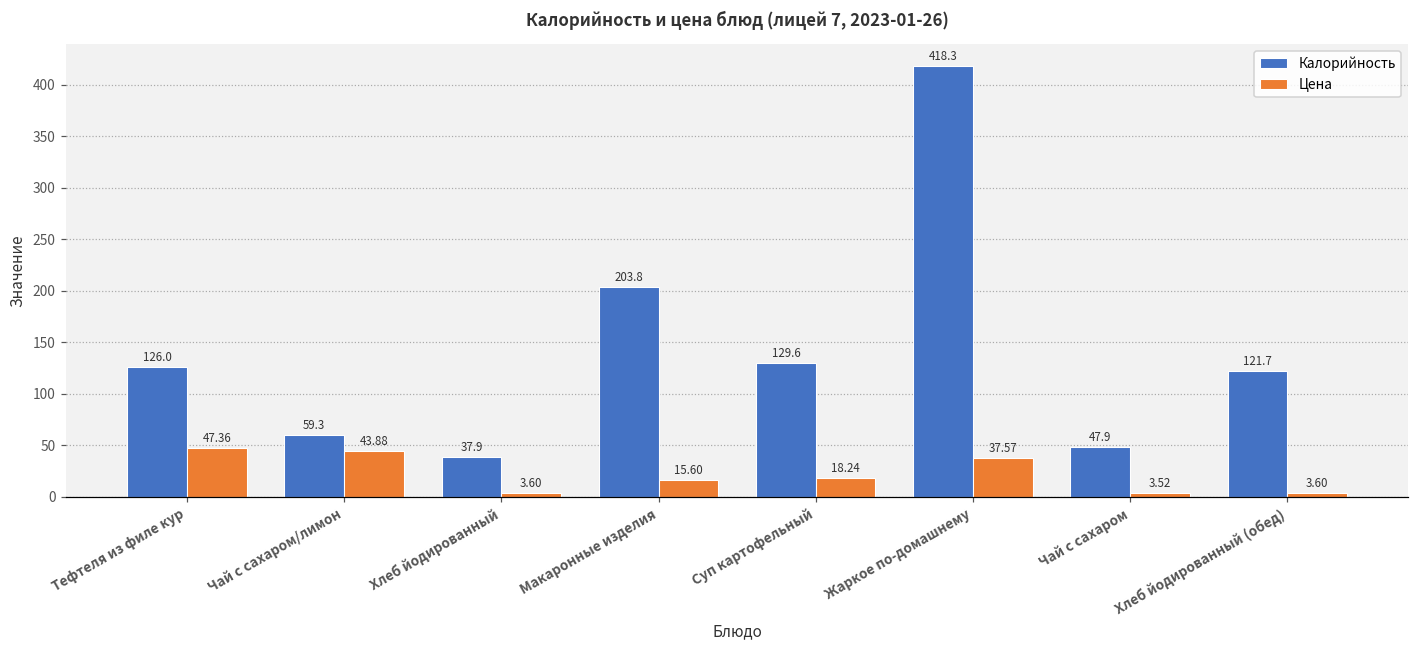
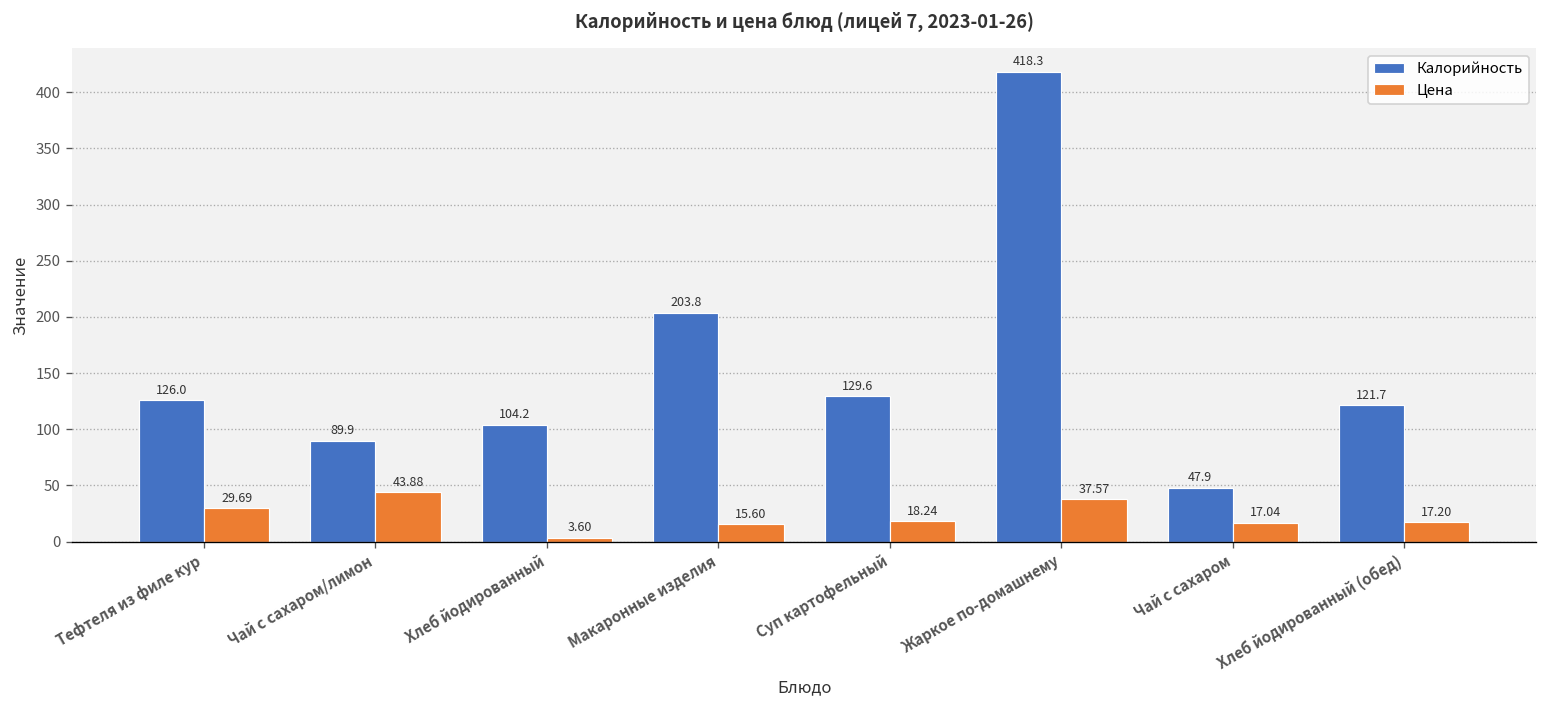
Цена, Тефтеля из филе кур: 47.36 -> 29.69
Калорийность, Чай с сахаром/лимон: 59.3 -> 89.9
Калорийность, Хлеб йодированный: 37.9 -> 104.2
Цена, Чай с сахаром: 3.52 -> 17.04
Цена, Хлеб йодированный (обед): 3.60 -> 17.20
